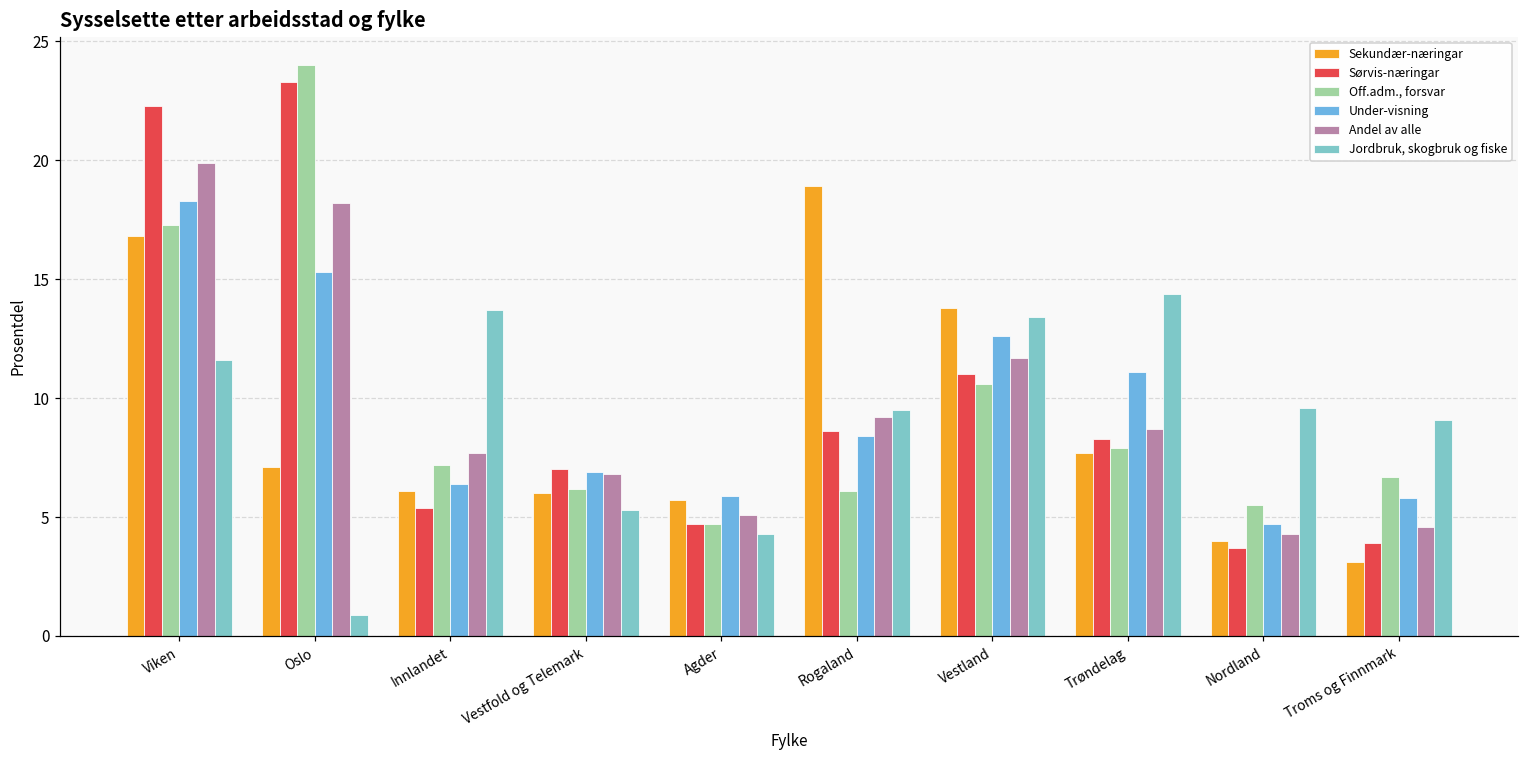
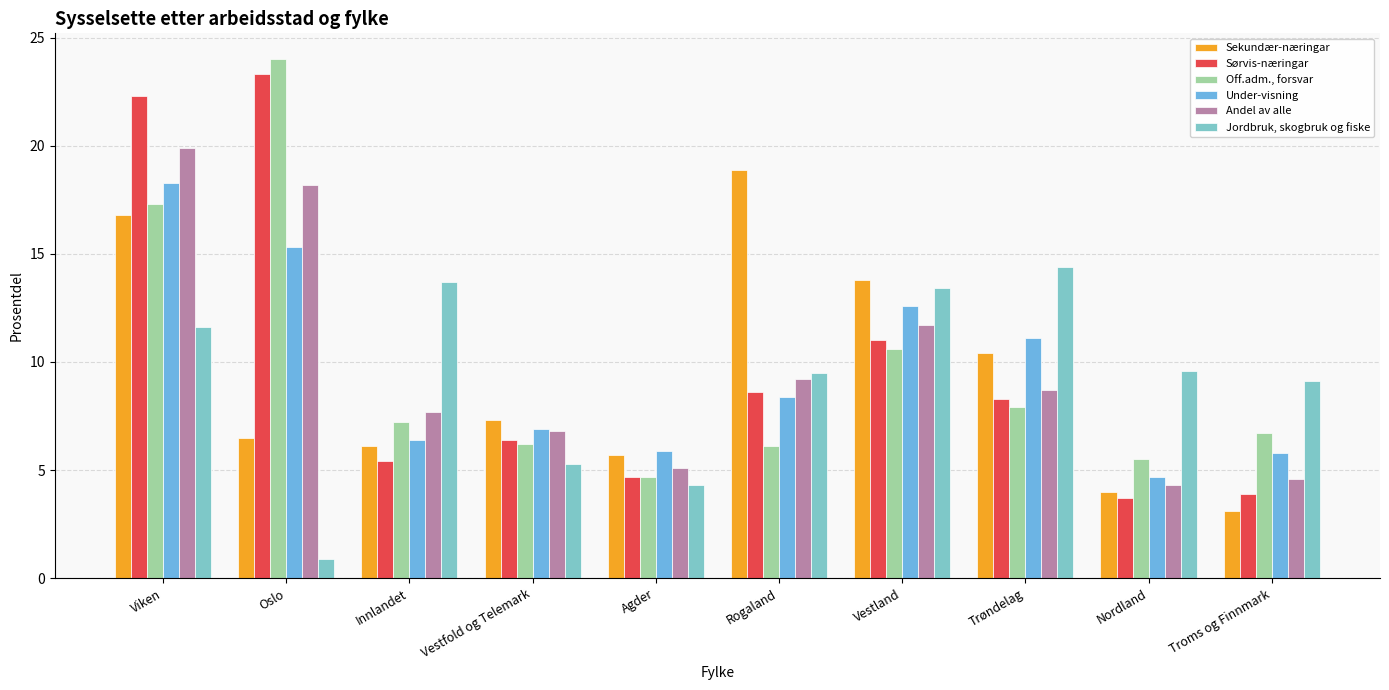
Sekundær-næringar, Oslo: 7.1 -> 6.5
Sekundær-næringar, Vestfold og Telemark: 6.0 -> 7.3
Sørvis-næringar, Vestfold og Telemark: 7.0 -> 6.4
Sekundær-næringar, Trøndelag: 7.7 -> 10.4
